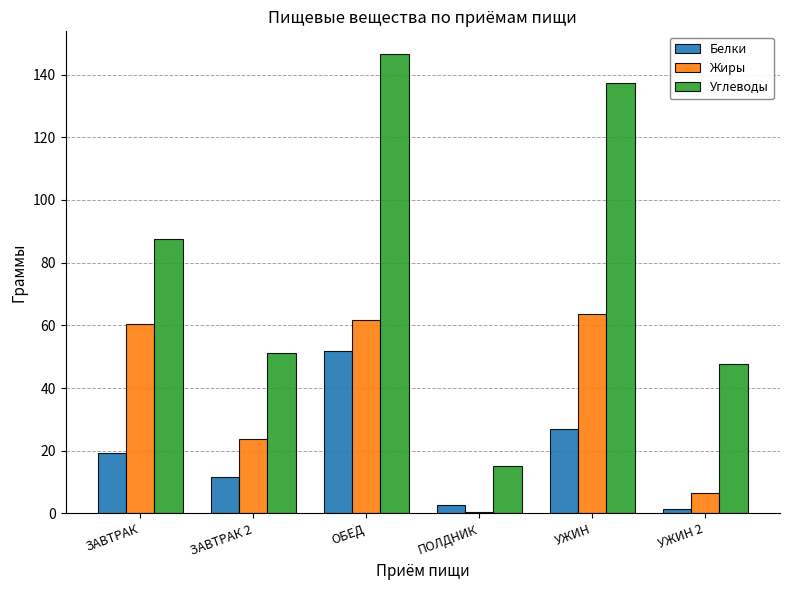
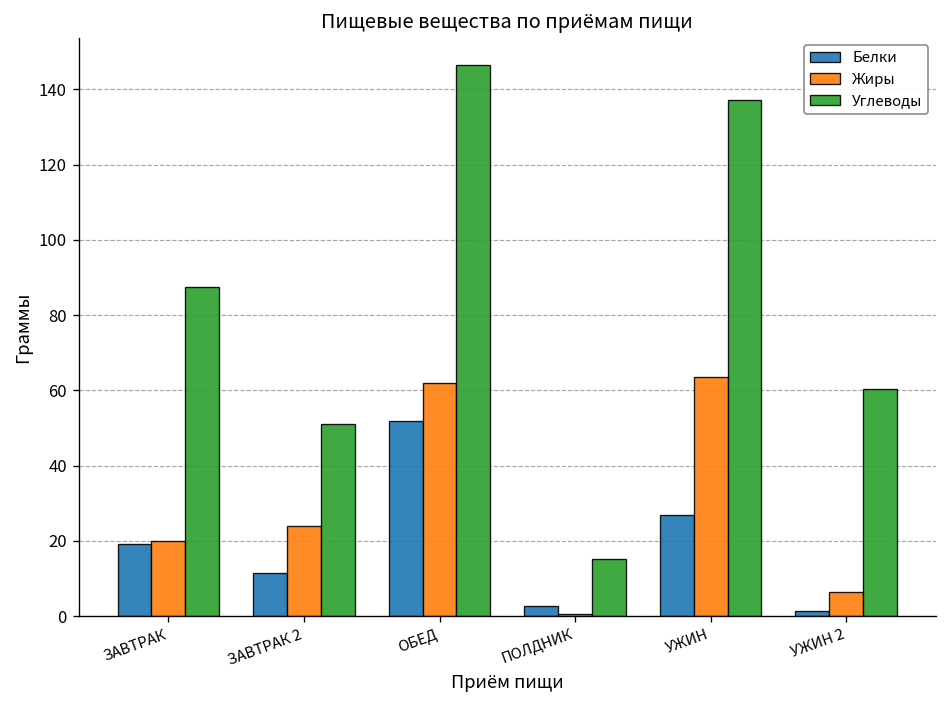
Жиры, ЗАВТРАК: 60 -> 20
Углеводы, УЖИН 2: 48 -> 61
